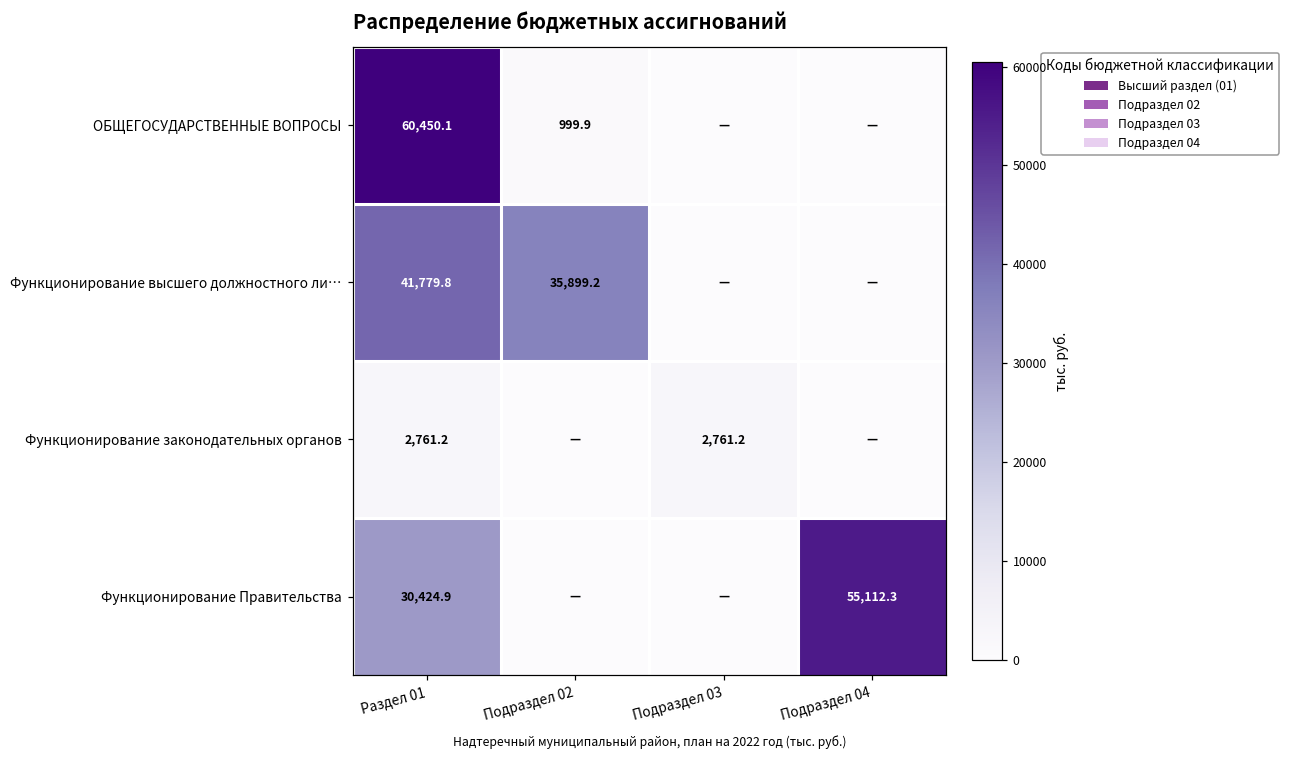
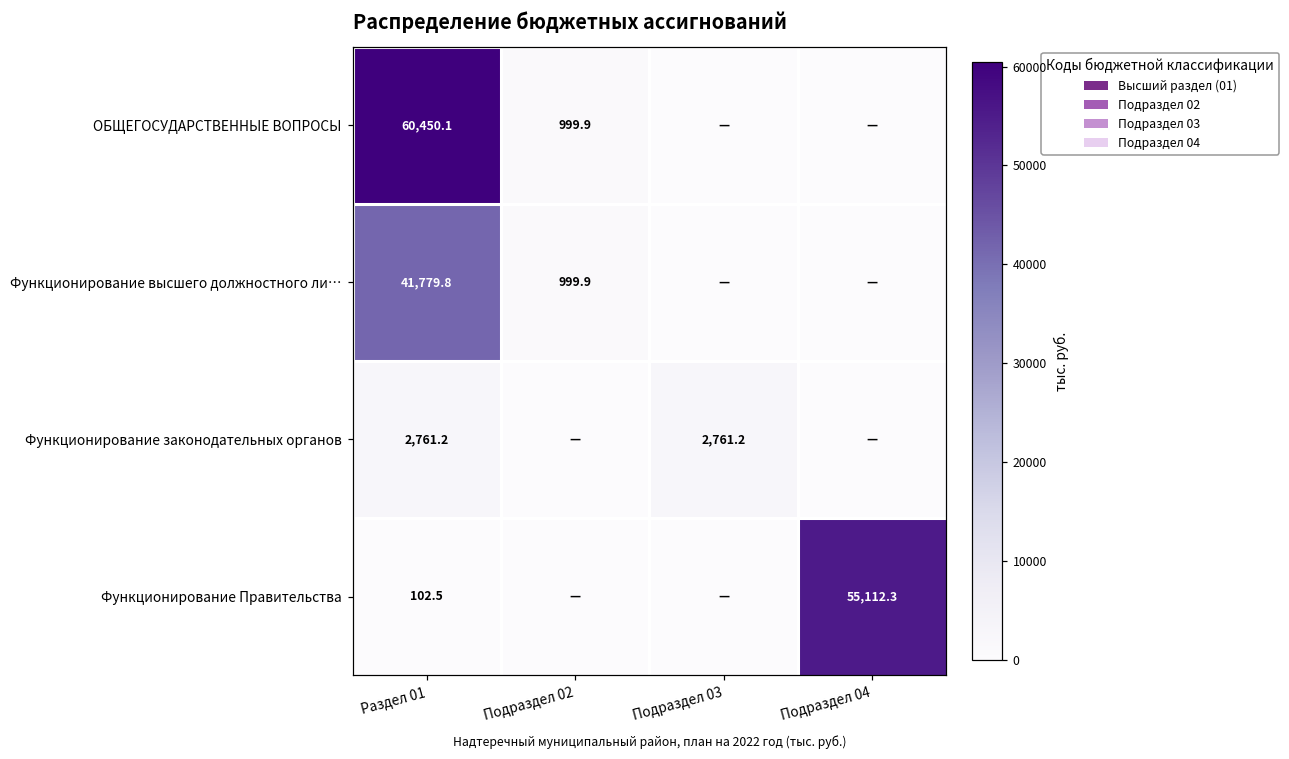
Функционирование высшего должностного ли…, Подраздел 02: 35,899.2 -> 999.9
Функционирование Правительства, Раздел 01: 30,424.9 -> 102.5
